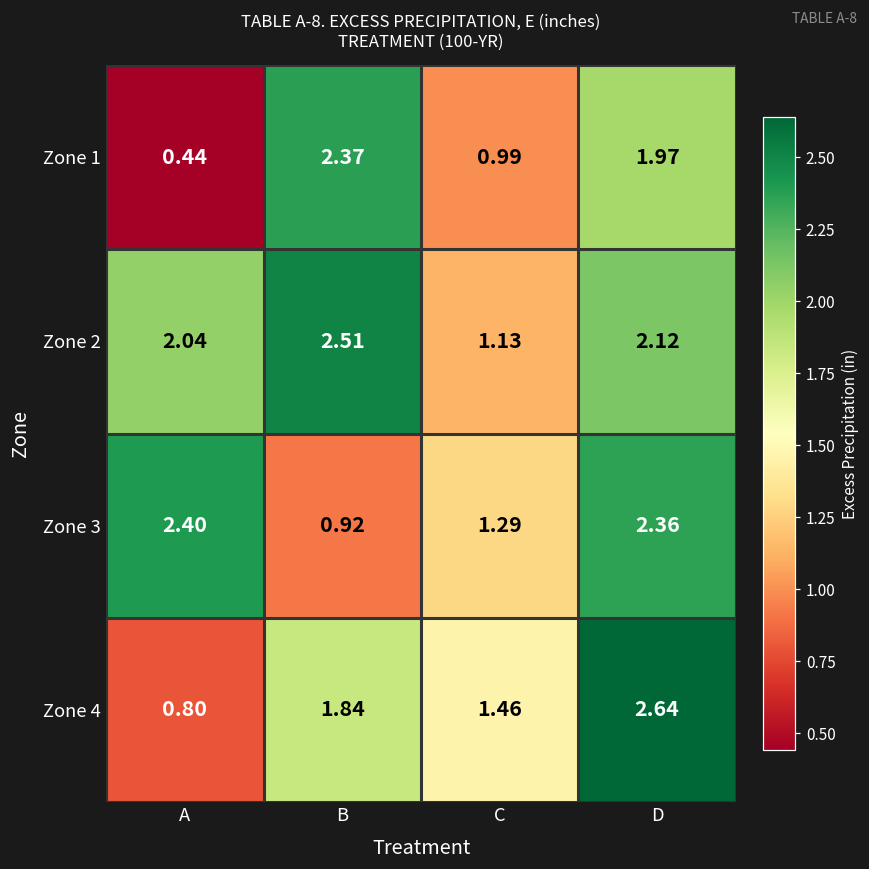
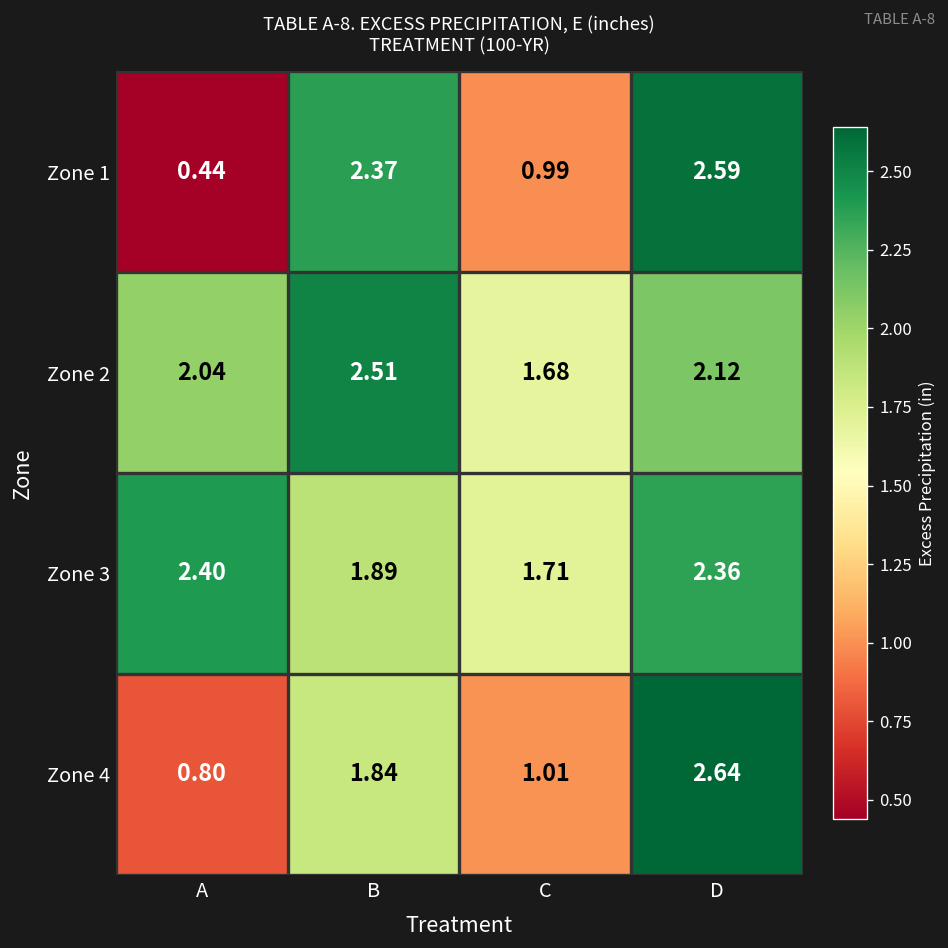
Zone 1, D: 1.97 -> 2.59
Zone 2, C: 1.13 -> 1.68
Zone 3, B: 0.92 -> 1.89
Zone 3, C: 1.29 -> 1.71
Zone 4, C: 1.46 -> 1.01
